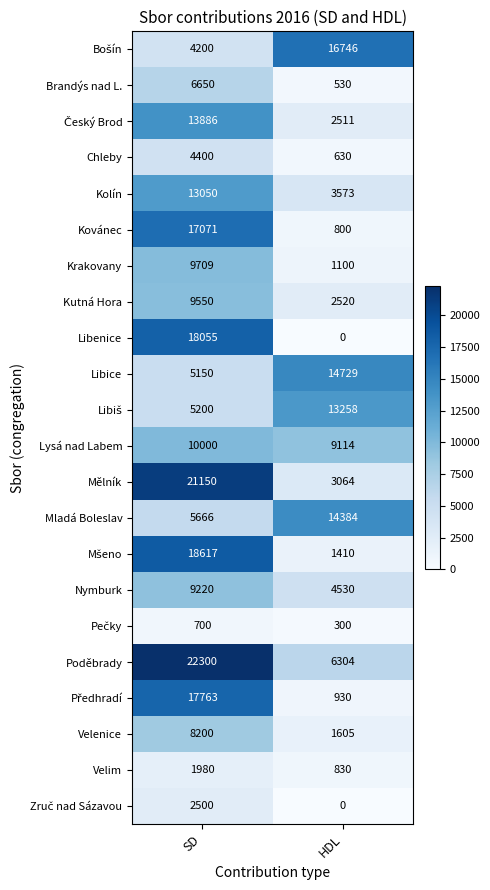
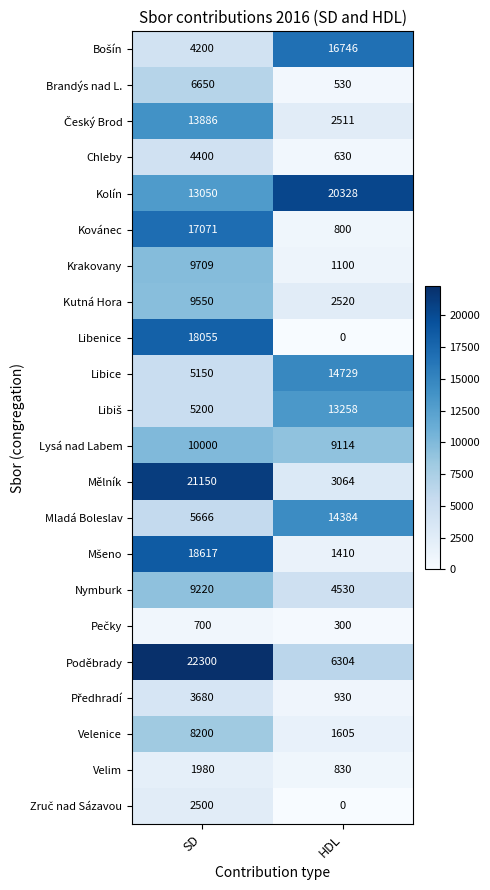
Kolín, HDL: 3573 -> 20328
Předhradí, SD: 17763 -> 3680
